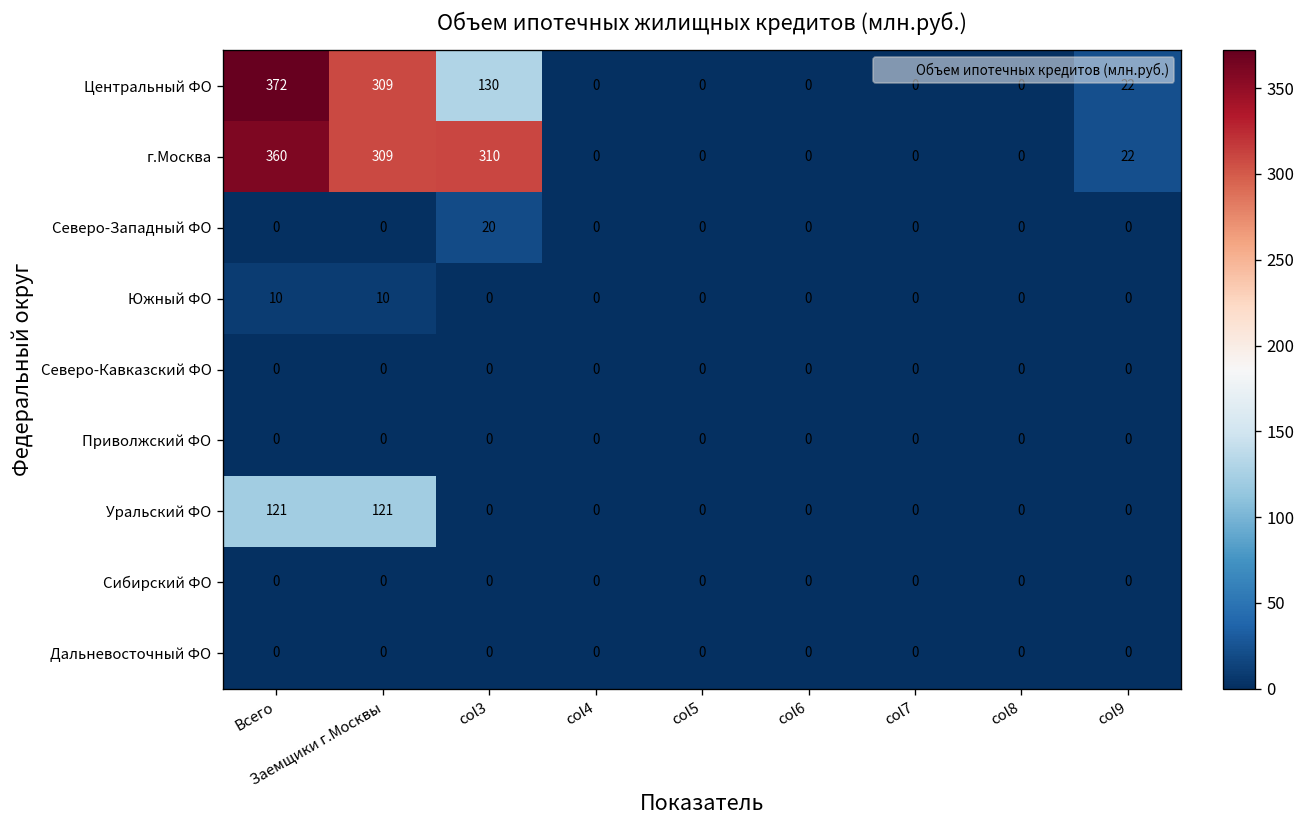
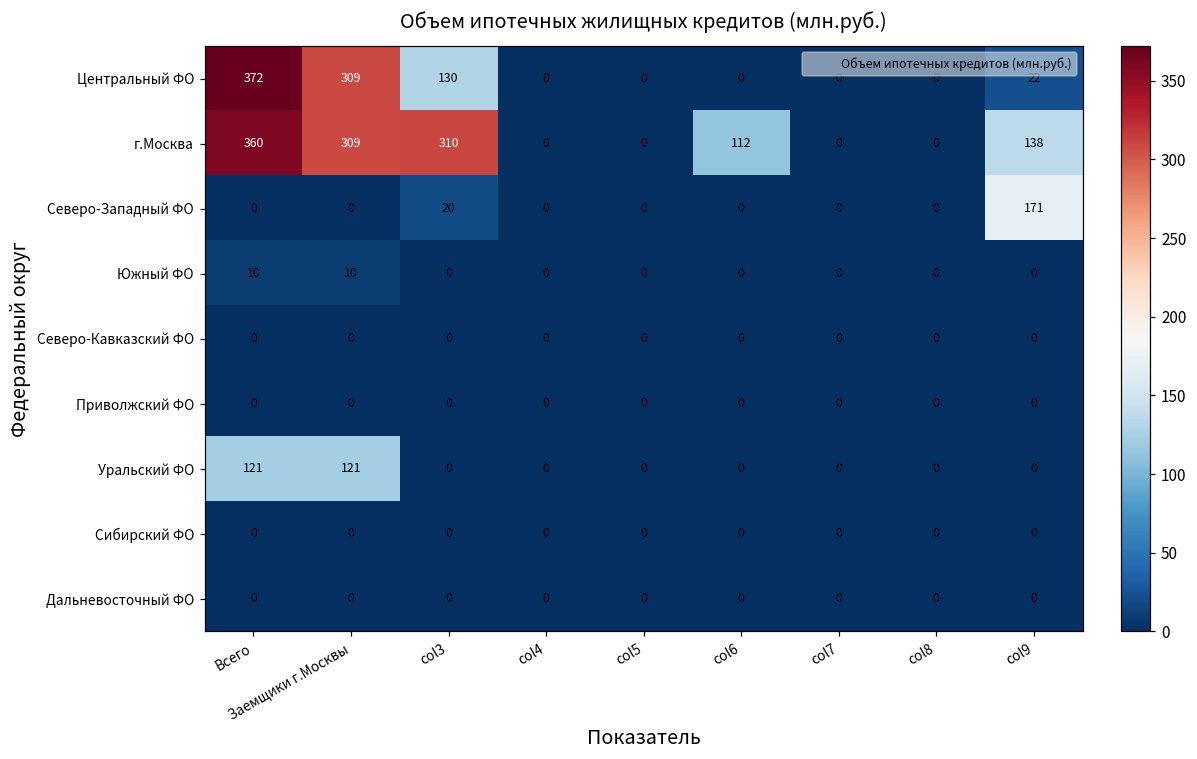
г.Москва, col6: 0 -> 112
г.Москва, col9: 22 -> 138
Северо-Западный ФО, col9: 0 -> 171
